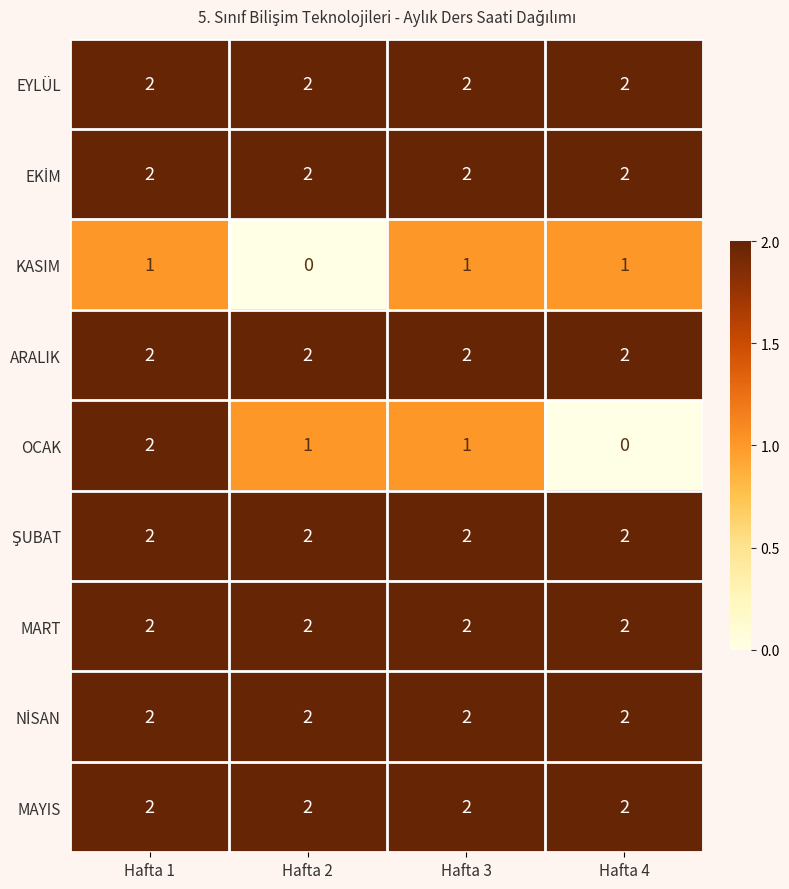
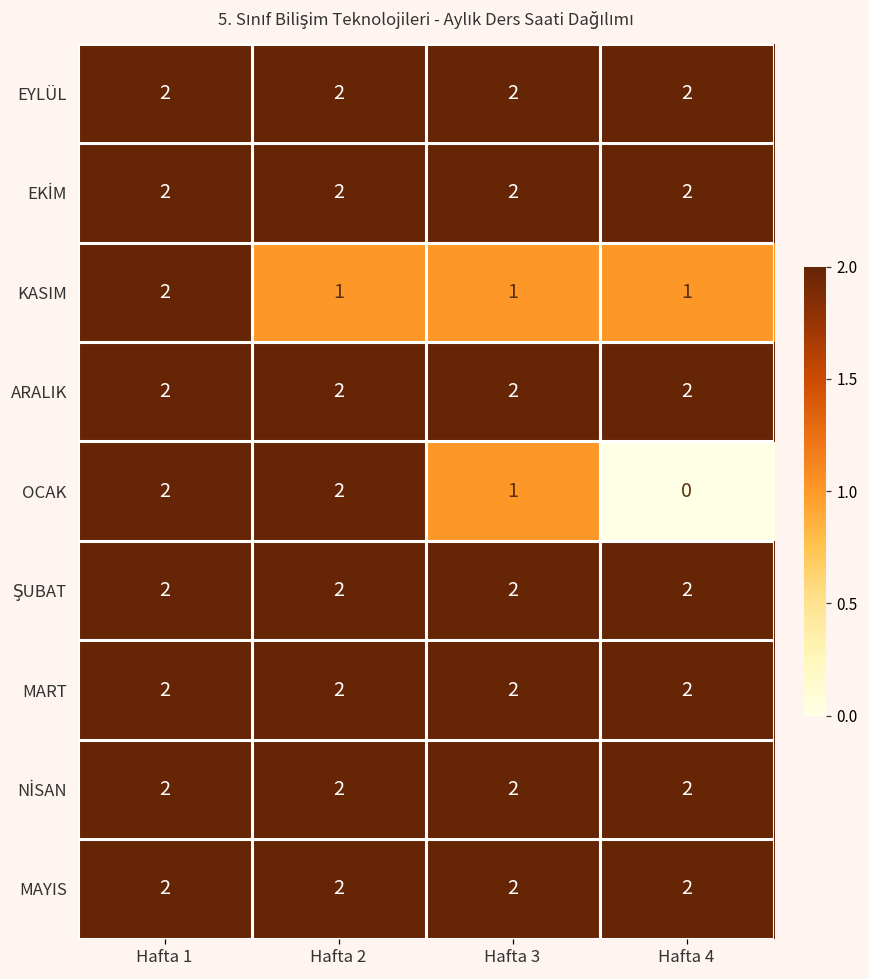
KASIM, Hafta 1: 1 -> 2
KASIM, Hafta 2: 0 -> 1
OCAK, Hafta 2: 1 -> 2
